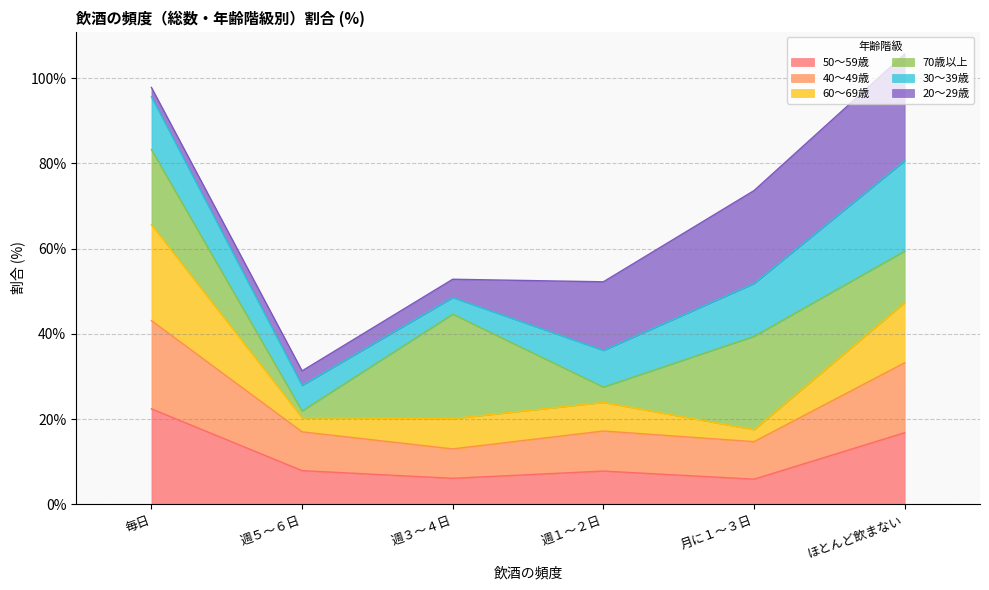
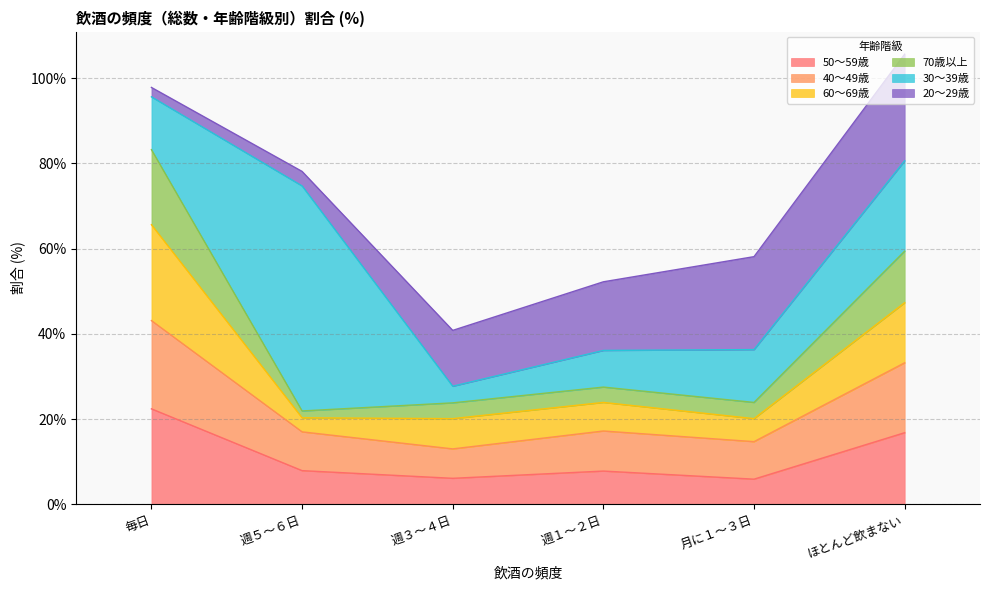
30～39歳, 週５～６日: 6% -> 53%
70歳以上, 週３～４日: 25% -> 4%
20～29歳, 週３～４日: 4% -> 13%
60～69歳, 月に１～３日: 3% -> 5%
70歳以上, 月に１～３日: 22% -> 4%
